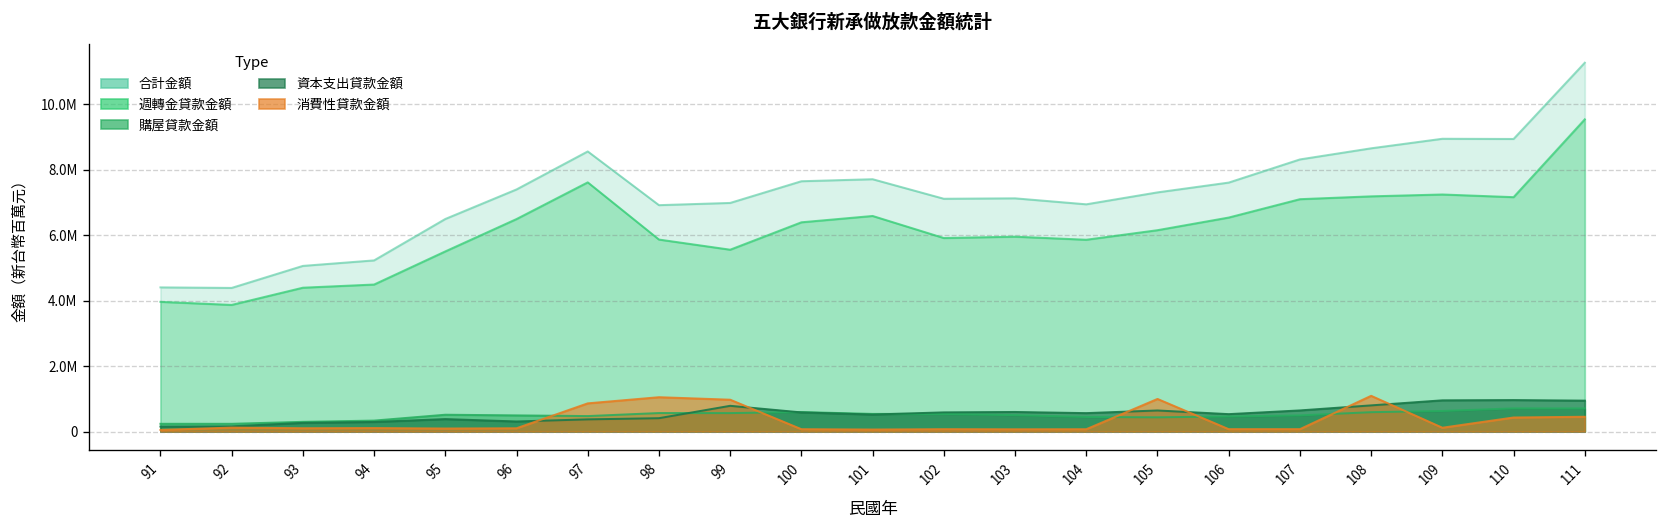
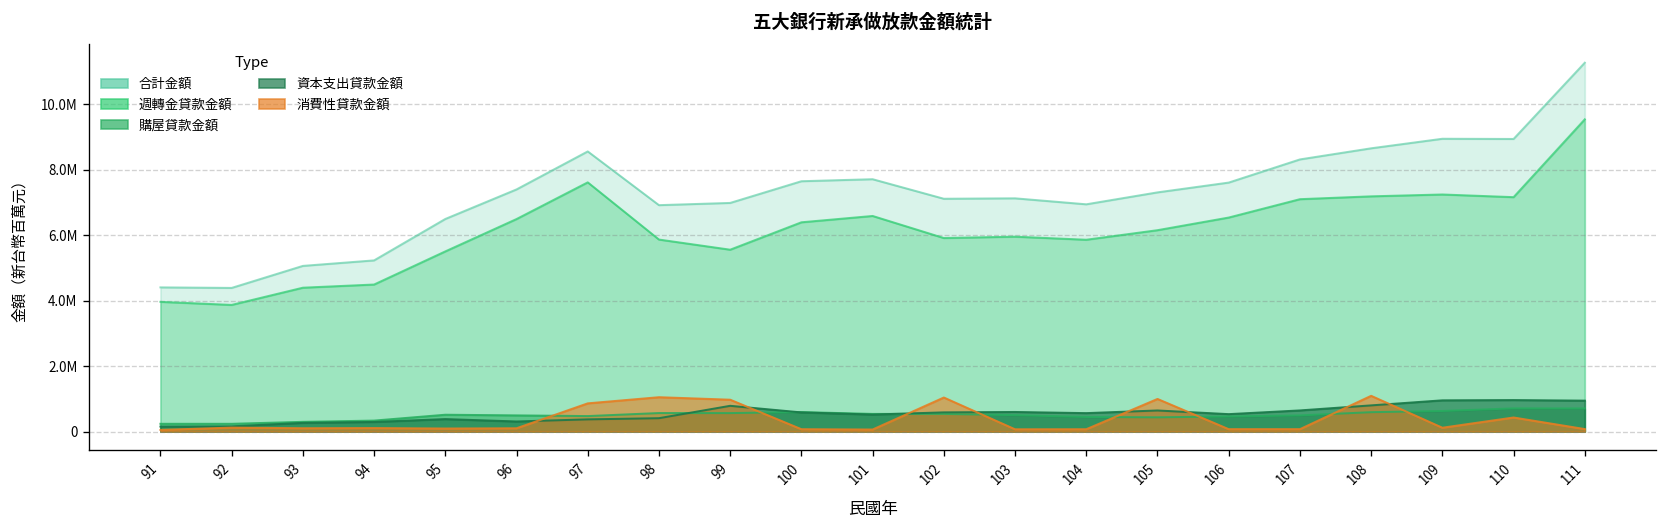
消費性貸款金額, 102: 100000 -> 1000000
消費性貸款金額, 111: 500000 -> 100000
